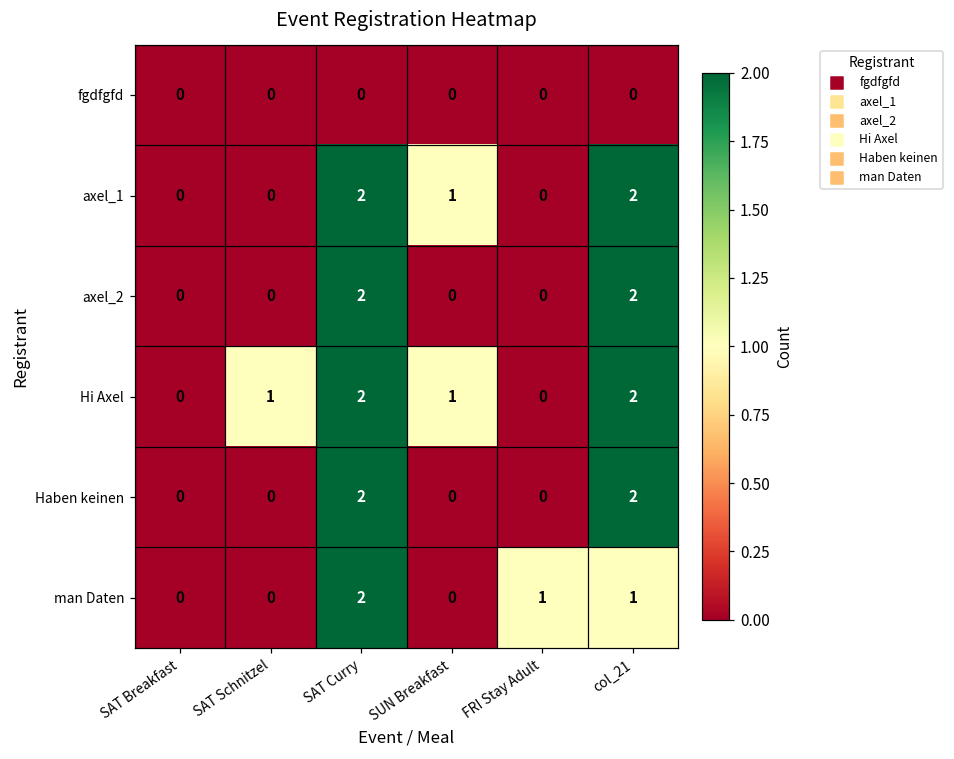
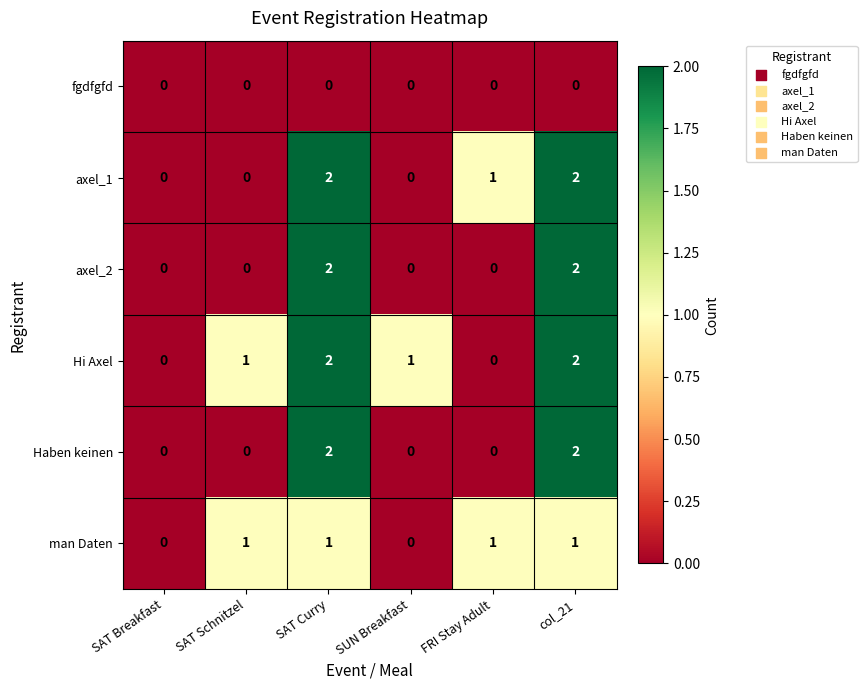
axel_1, SUN Breakfast: 1 -> 0
axel_1, FRI Stay Adult: 0 -> 1
man Daten, SAT Schnitzel: 0 -> 1
man Daten, SAT Curry: 2 -> 1
